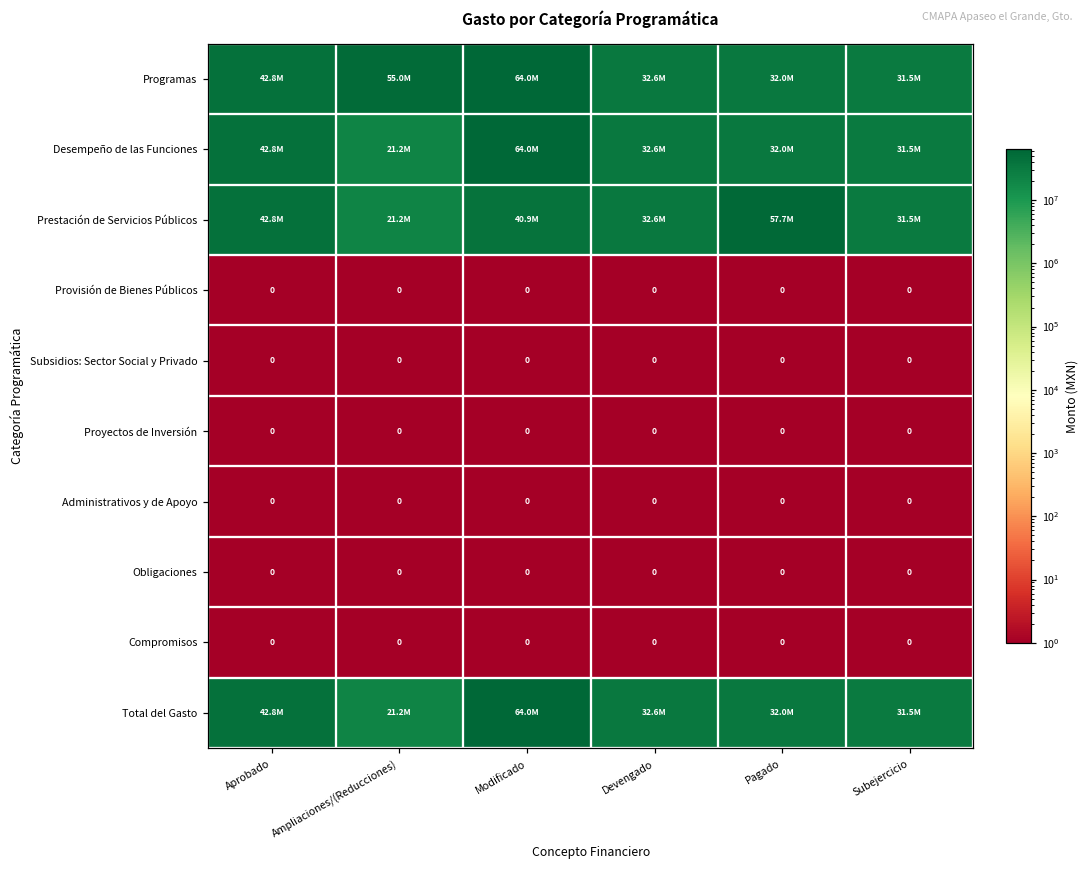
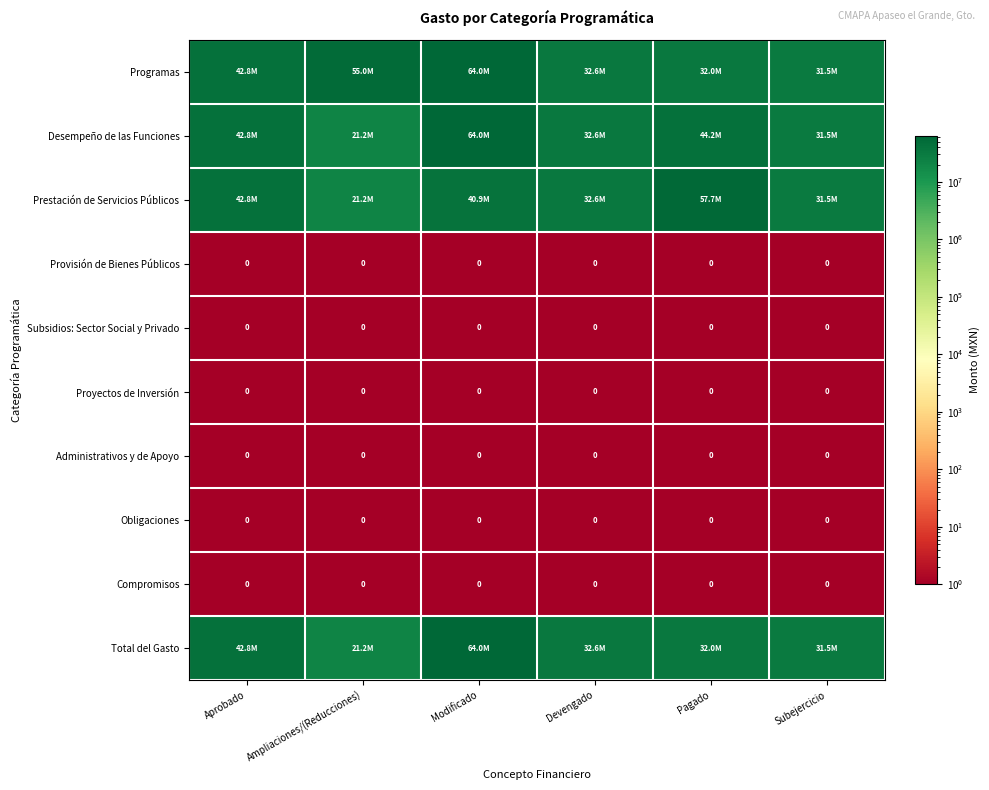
Desempeño de las Funciones, Pagado: 32.0M -> 44.2M
